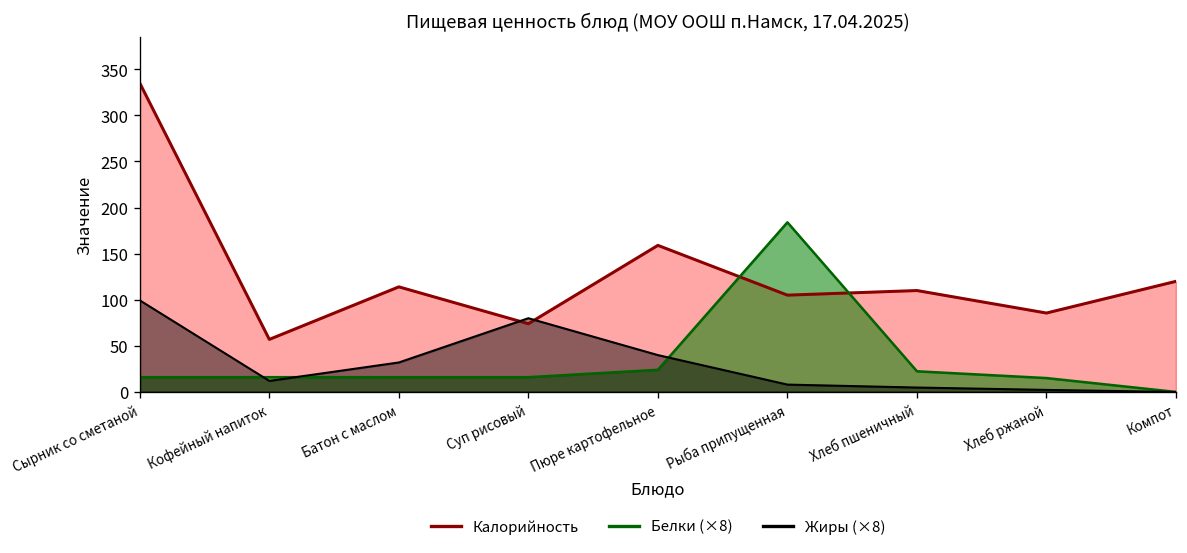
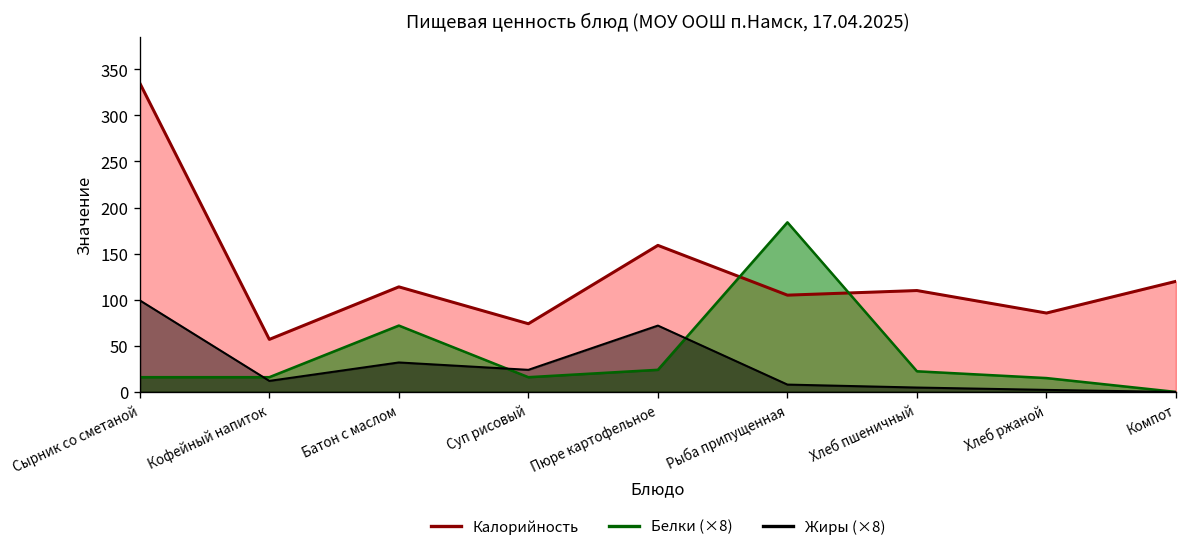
Белки (×8), Батон с маслом: 20 -> 70
Жиры (×8), Суп рисовый: 80 -> 20
Жиры (×8), Пюре картофельное: 40 -> 70
